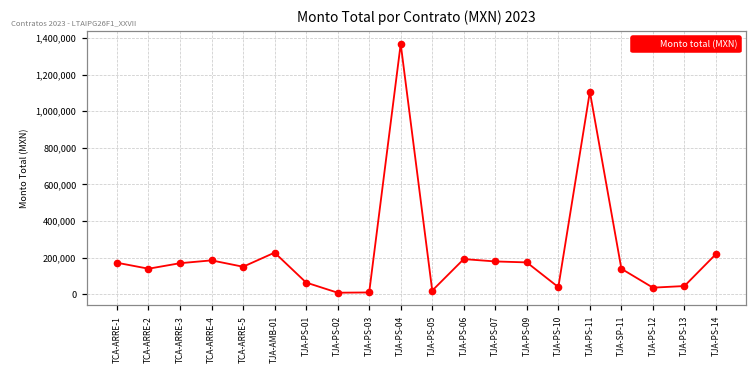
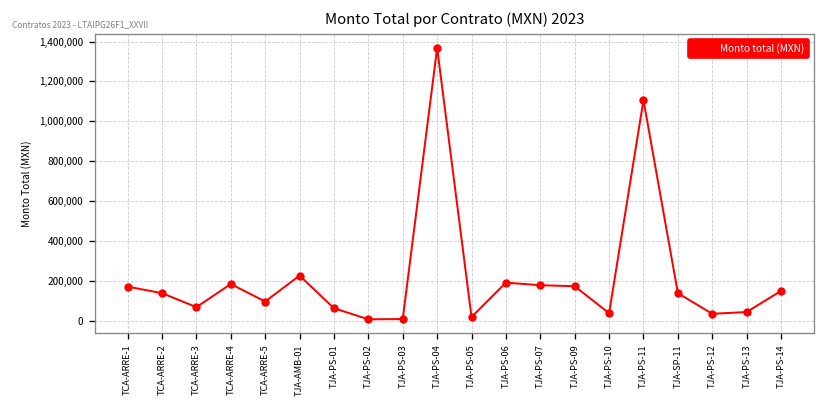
TCA-ARRE-3: 170,000 -> 70,000
TCA-ARRE-5: 150,000 -> 100,000
TJA-PS-14: 220,000 -> 150,000
